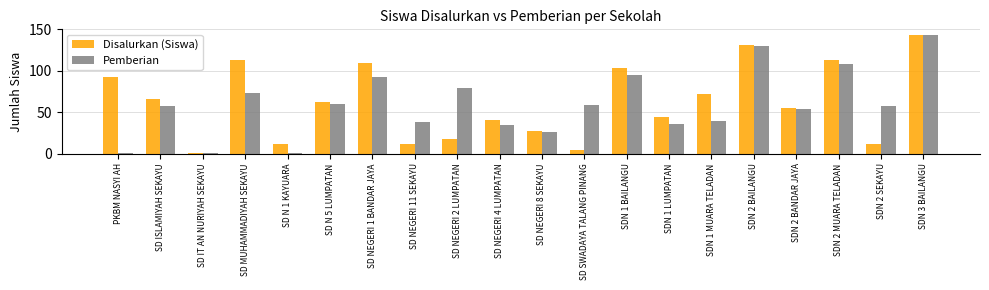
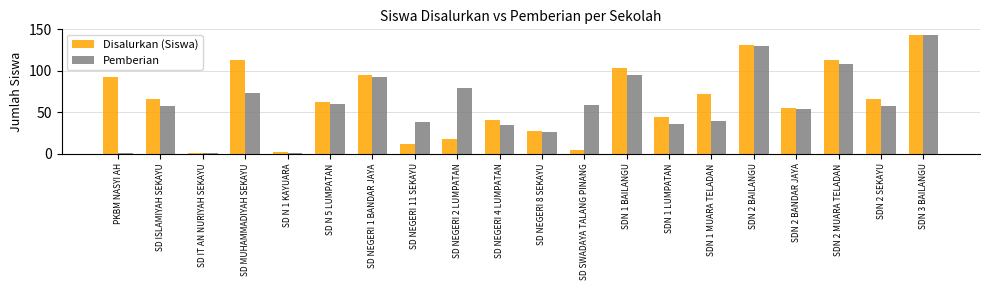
Disalurkan (Siswa), SD N 1 KAYUARA: 10 -> 0
Disalurkan (Siswa), SD NEGERI 1 BANDAR JAYA: 110 -> 100
Disalurkan (Siswa), SDN 2 SEKAYU: 10 -> 70
